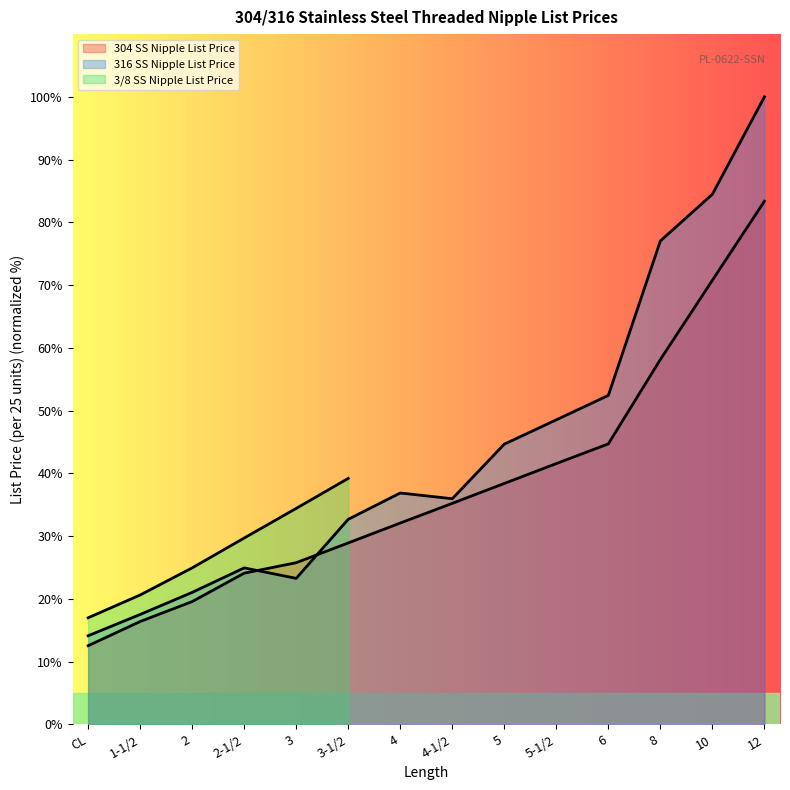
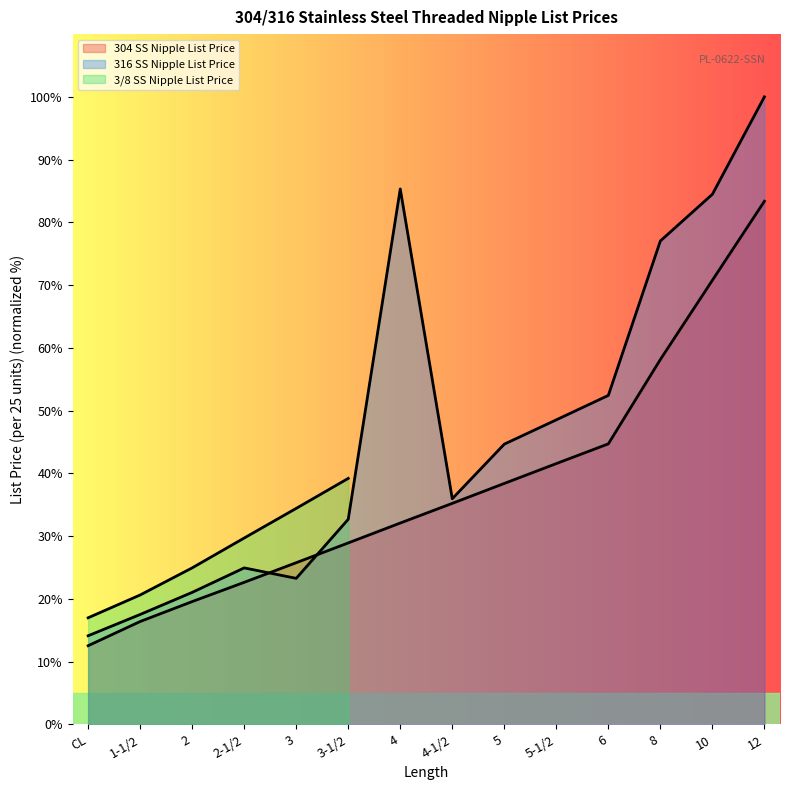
304 SS Nipple List Price, 2-1/2: 24% -> 23%
316 SS Nipple List Price, 4: 37% -> 85%
